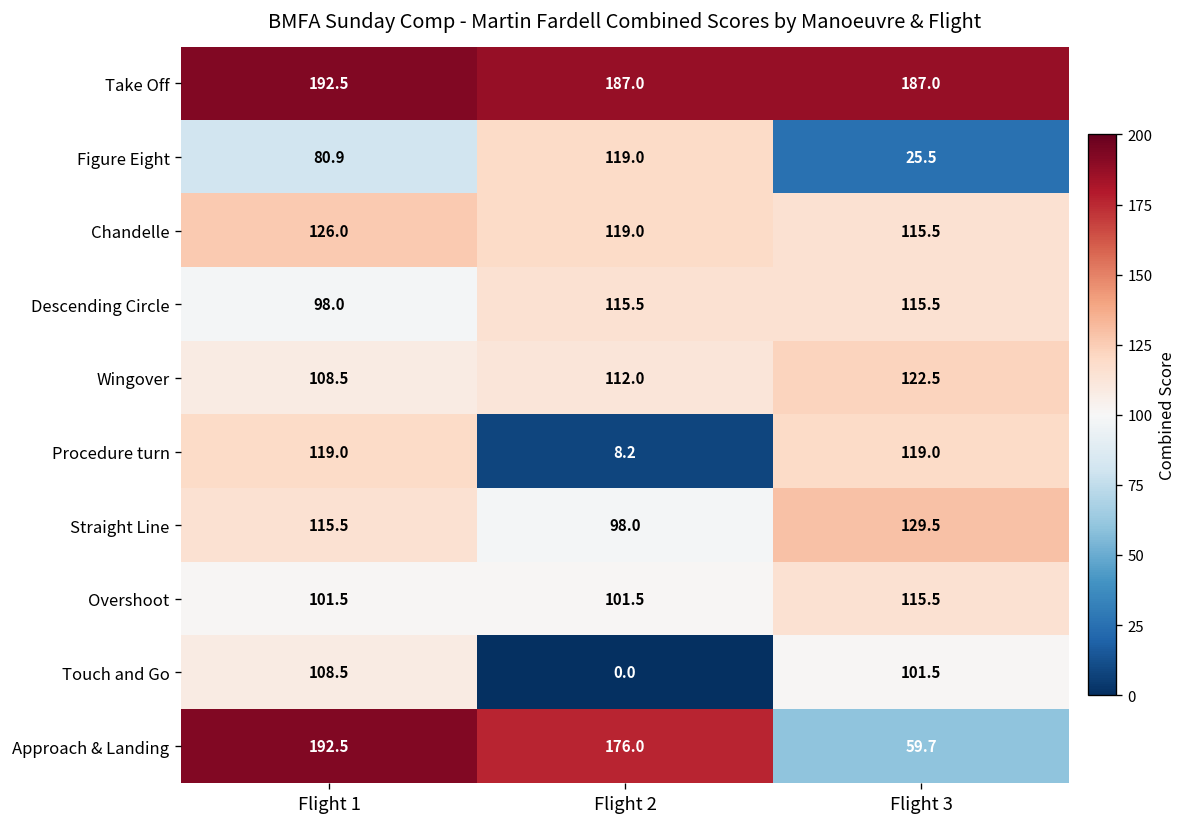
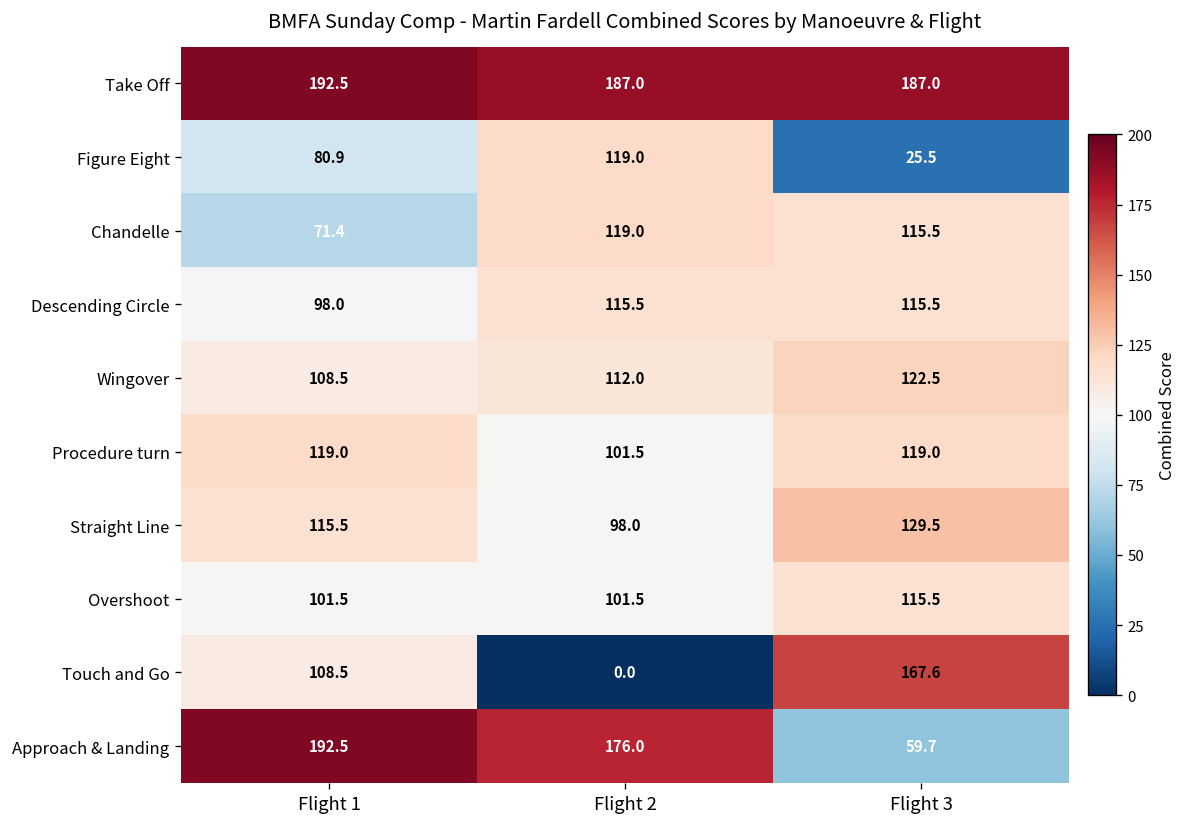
Chandelle, Flight 1: 126.0 -> 71.4
Procedure turn, Flight 2: 8.2 -> 101.5
Touch and Go, Flight 3: 101.5 -> 167.6
